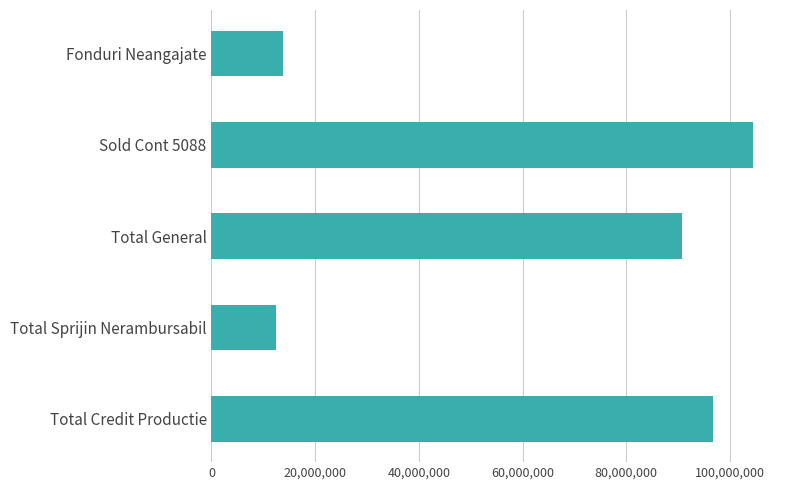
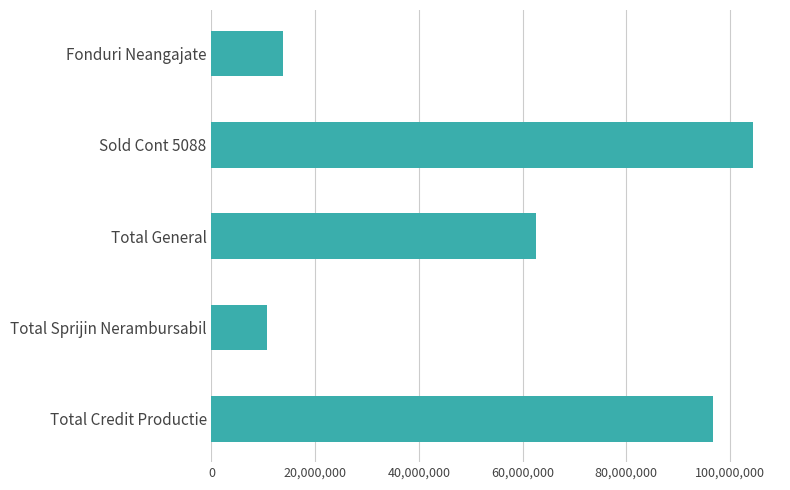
Total General: 91,000,000 -> 63,000,000
Total Sprijin Nerambursabil: 12,000,000 -> 11,000,000
